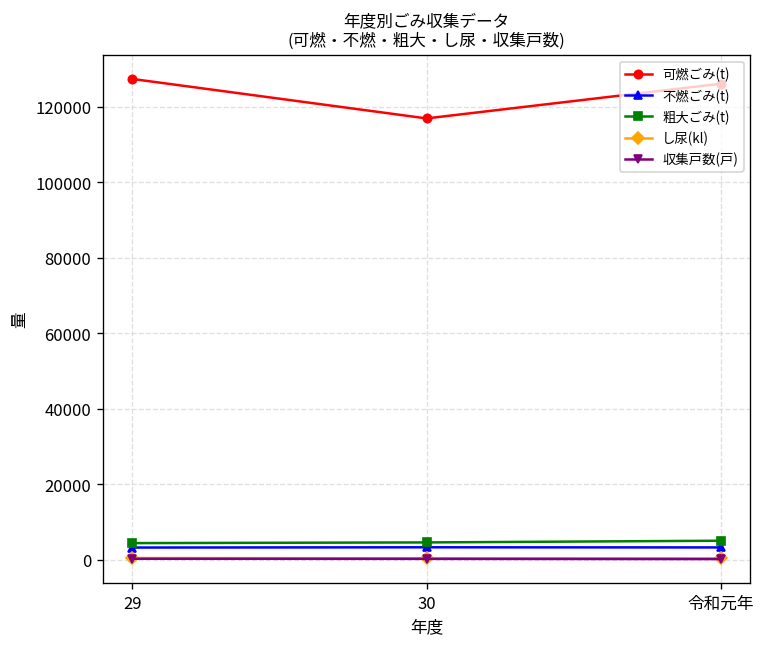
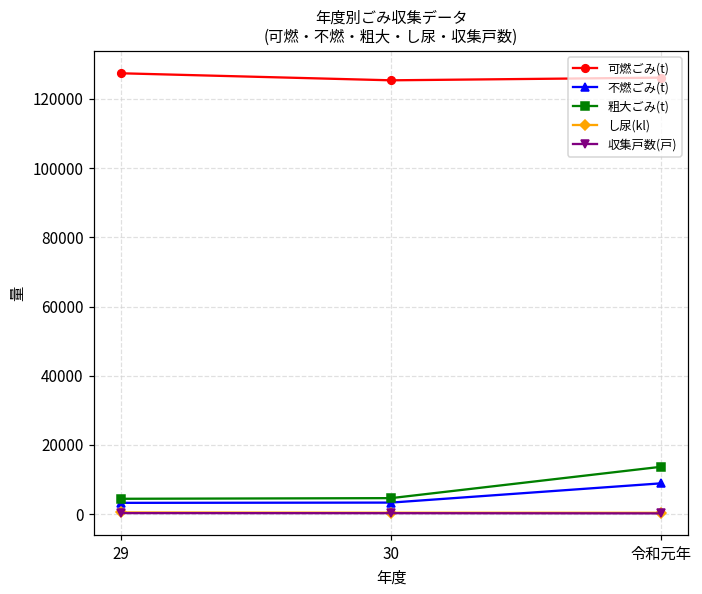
可燃ごみ(t), 30: 117000 -> 125000
不燃ごみ(t), 令和元年: 3000 -> 9000
粗大ごみ(t), 令和元年: 5000 -> 14000
